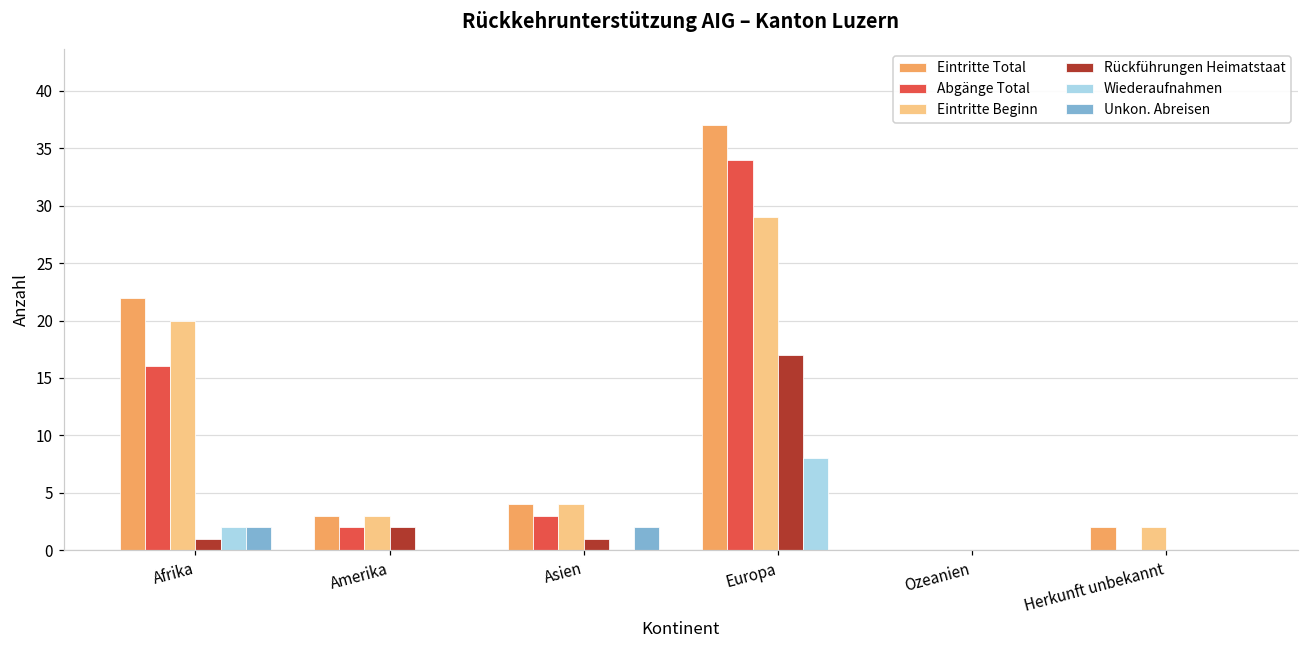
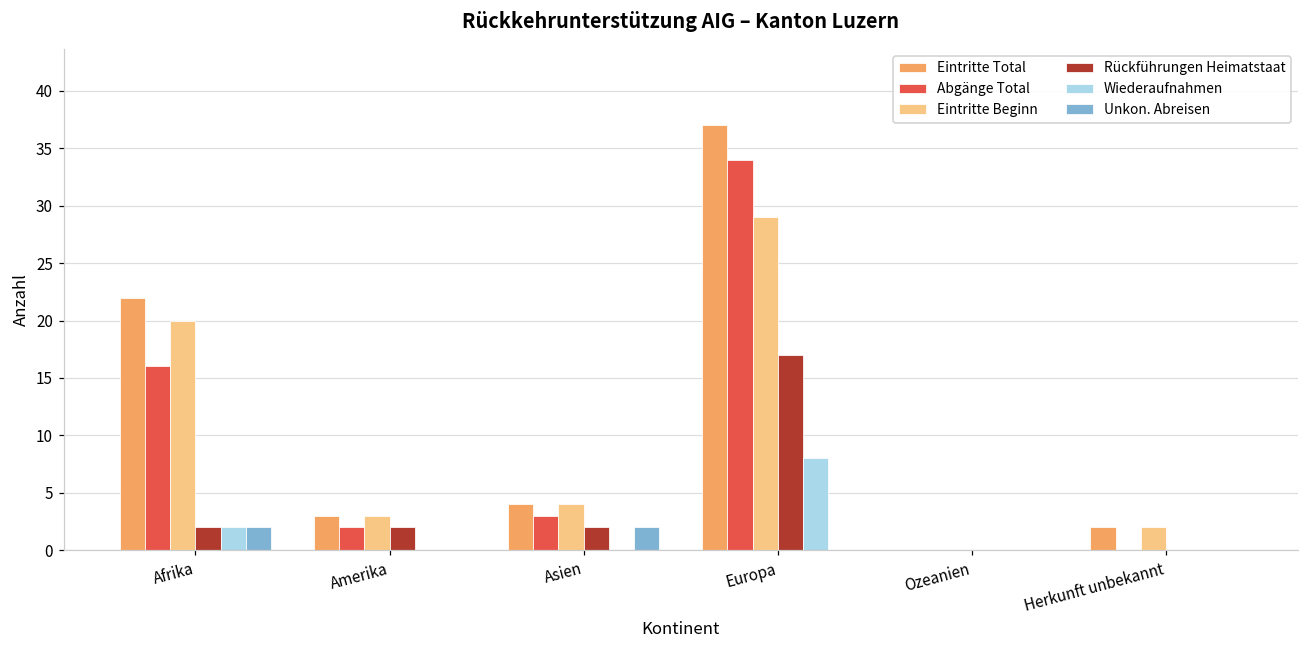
Rückführungen Heimatstaat, Afrika: 1 -> 2
Rückführungen Heimatstaat, Asien: 1 -> 2
